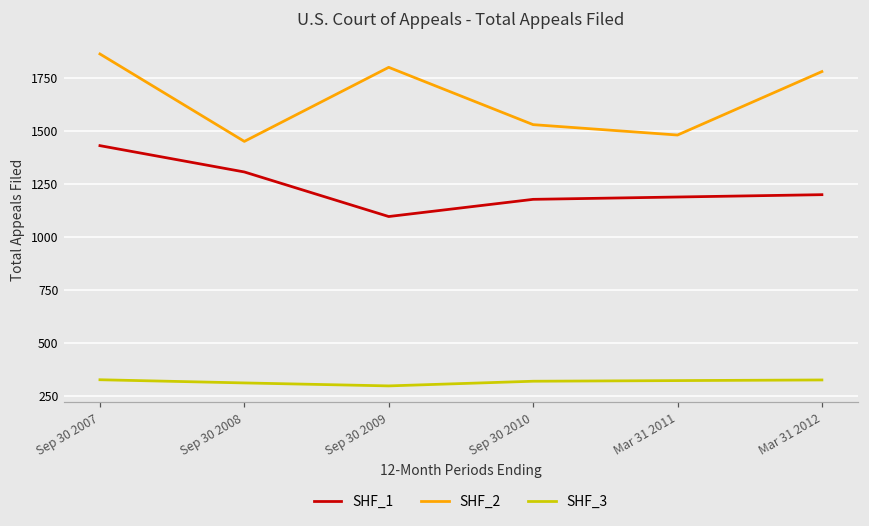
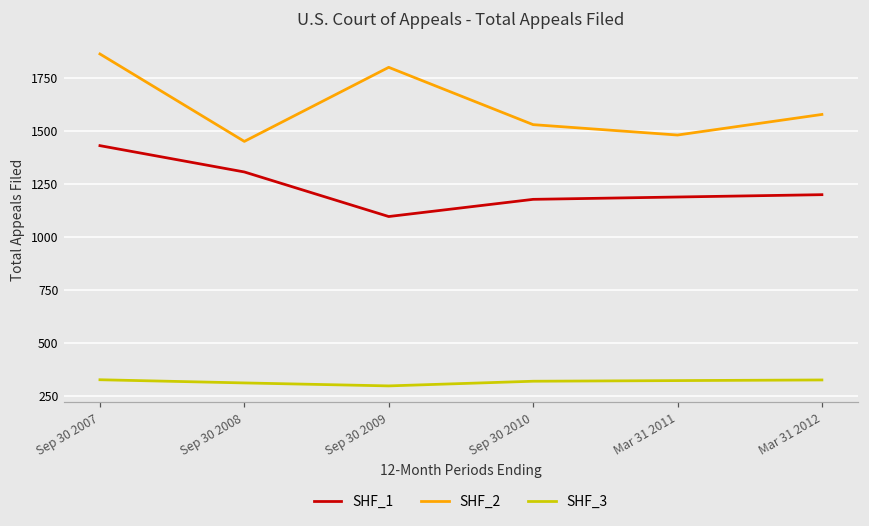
SHF_2, Mar 31 2012: 1780 -> 1580
